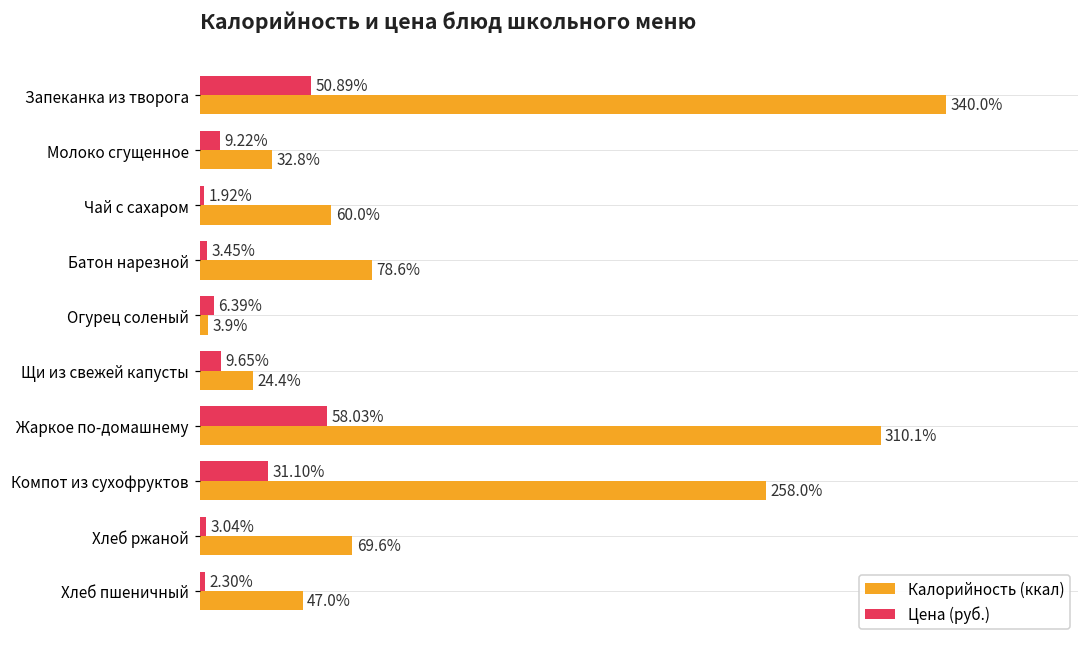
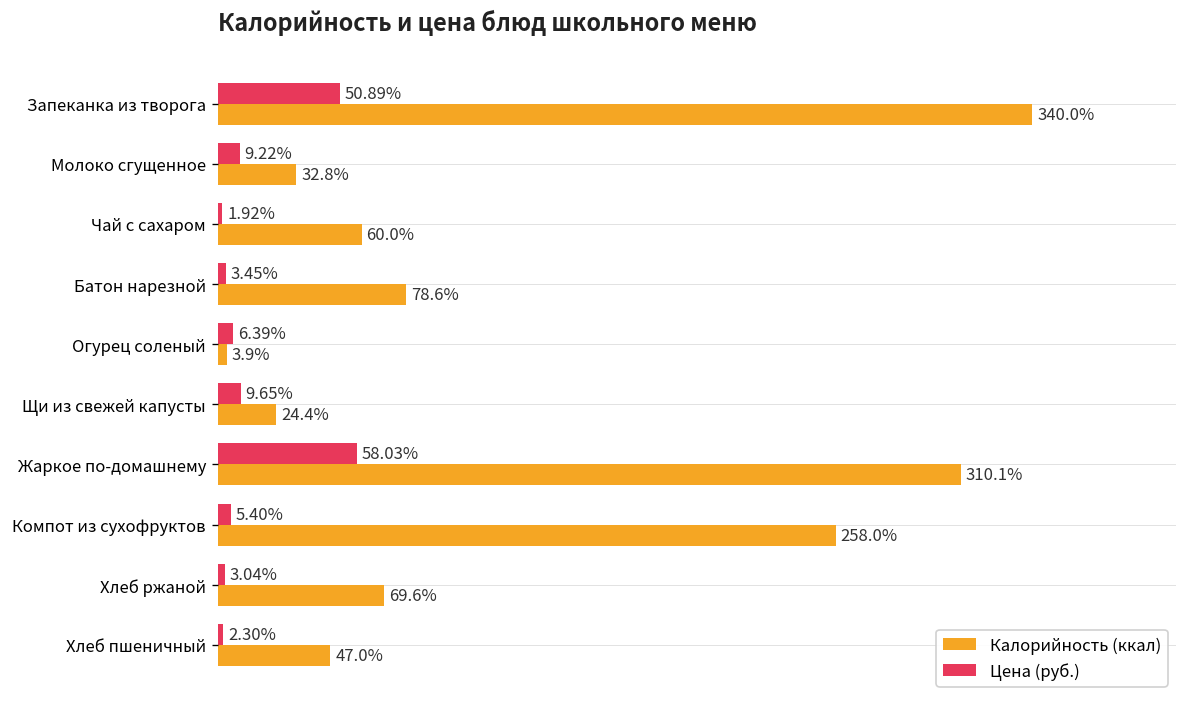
Цена (руб.), Компот из сухофруктов: 31.10% -> 5.40%
